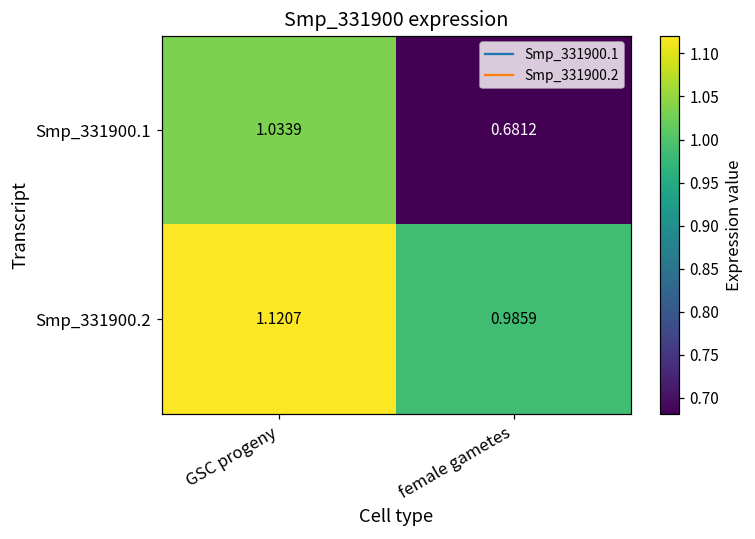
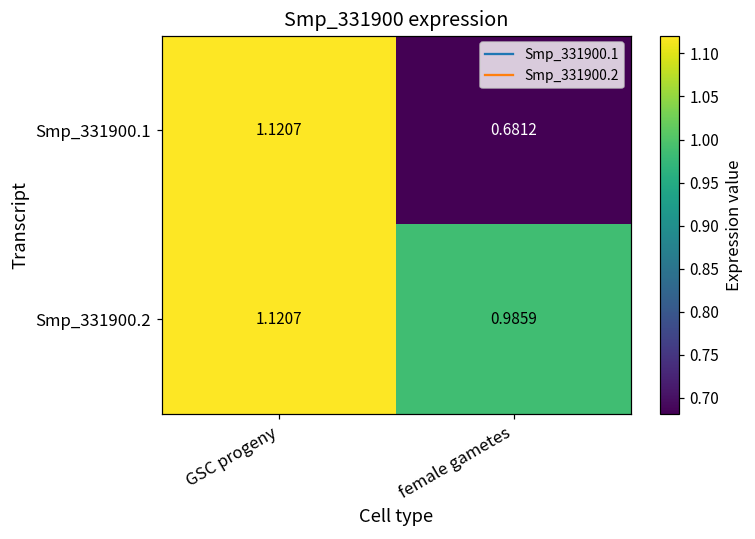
Smp_331900.1, GSC progeny: 1.0339 -> 1.1207
